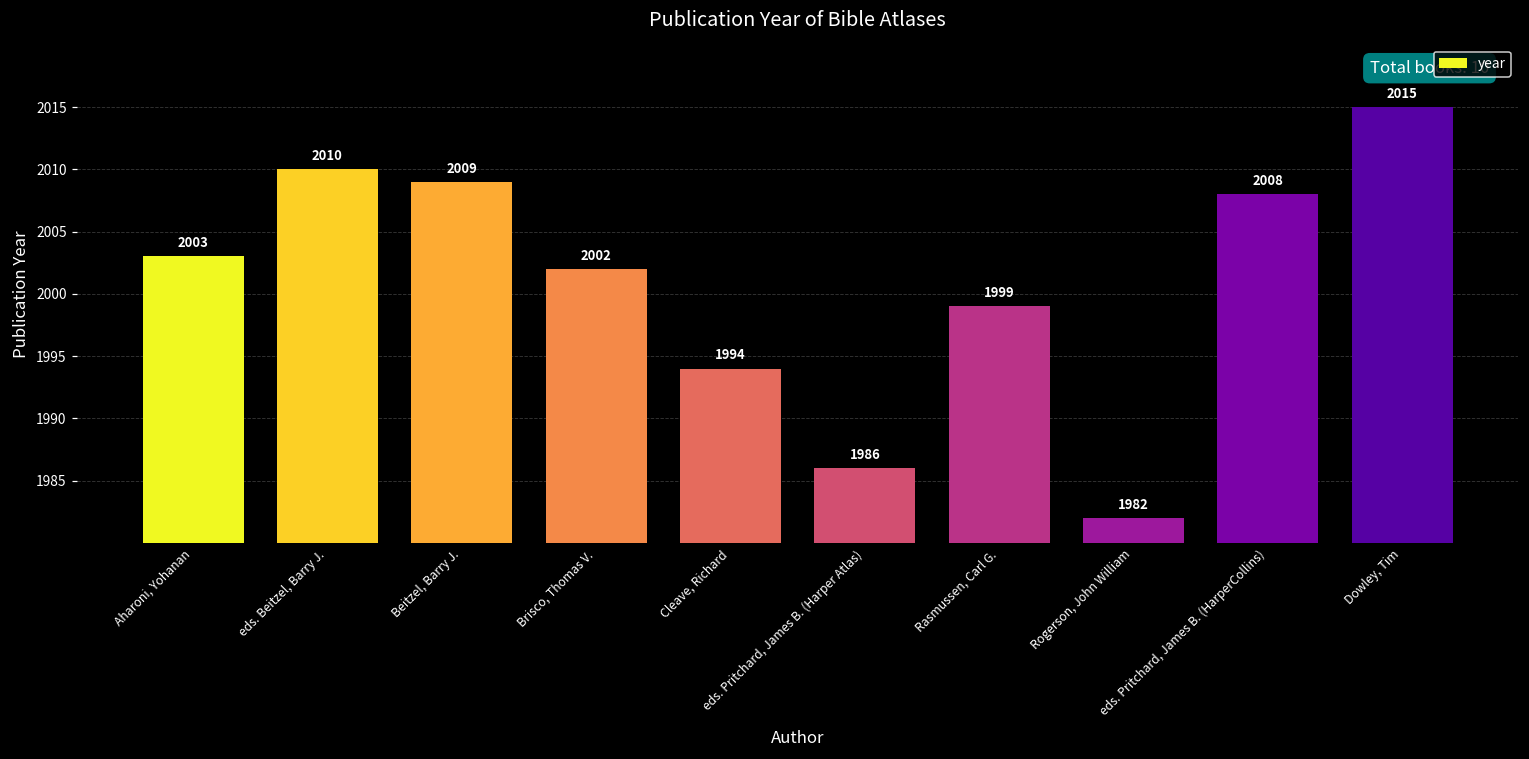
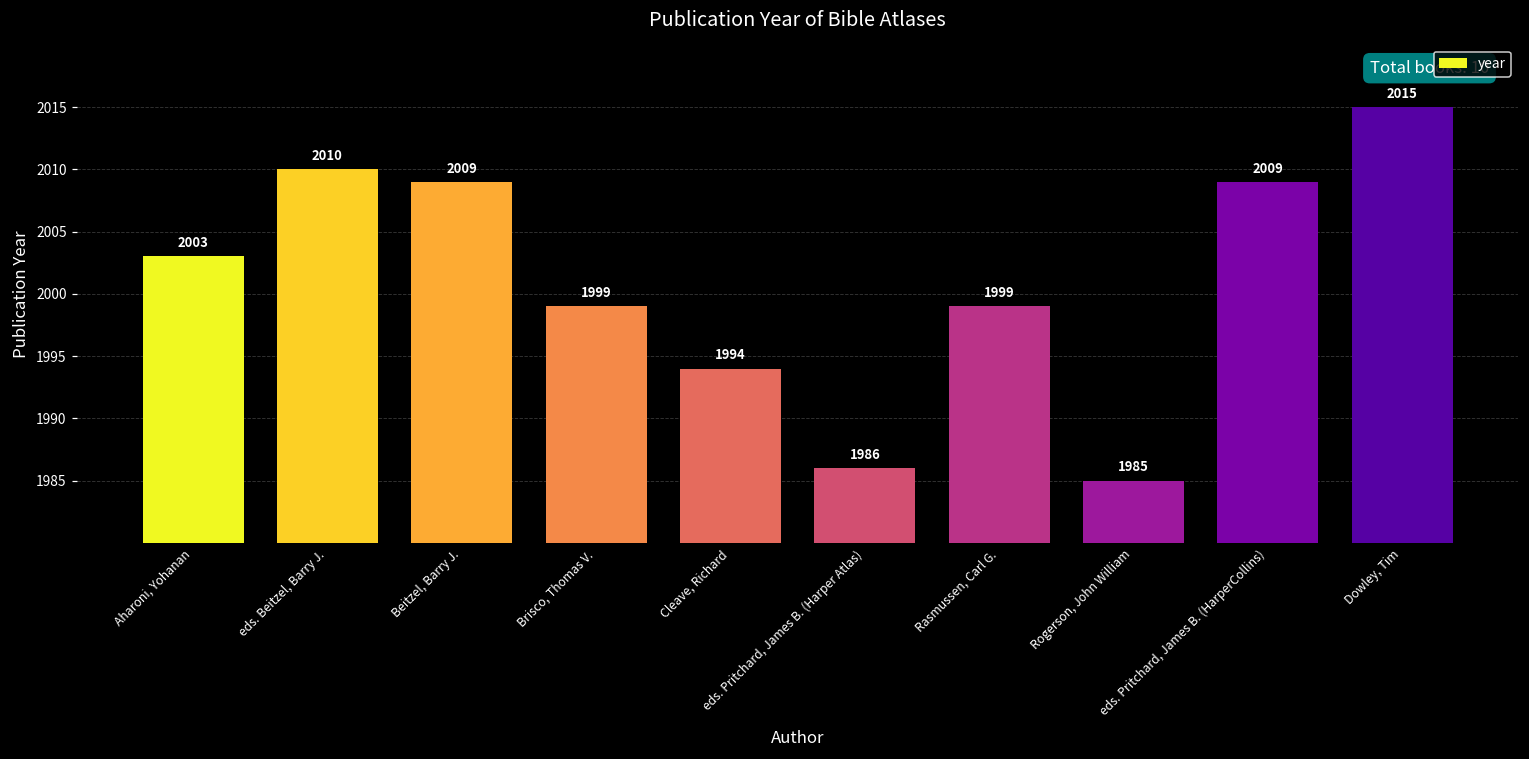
Brisco, Thomas V.: 2002 -> 1999
Rogerson, John William: 1982 -> 1985
eds. Pritchard, James B. (HarperCollins): 2008 -> 2009
